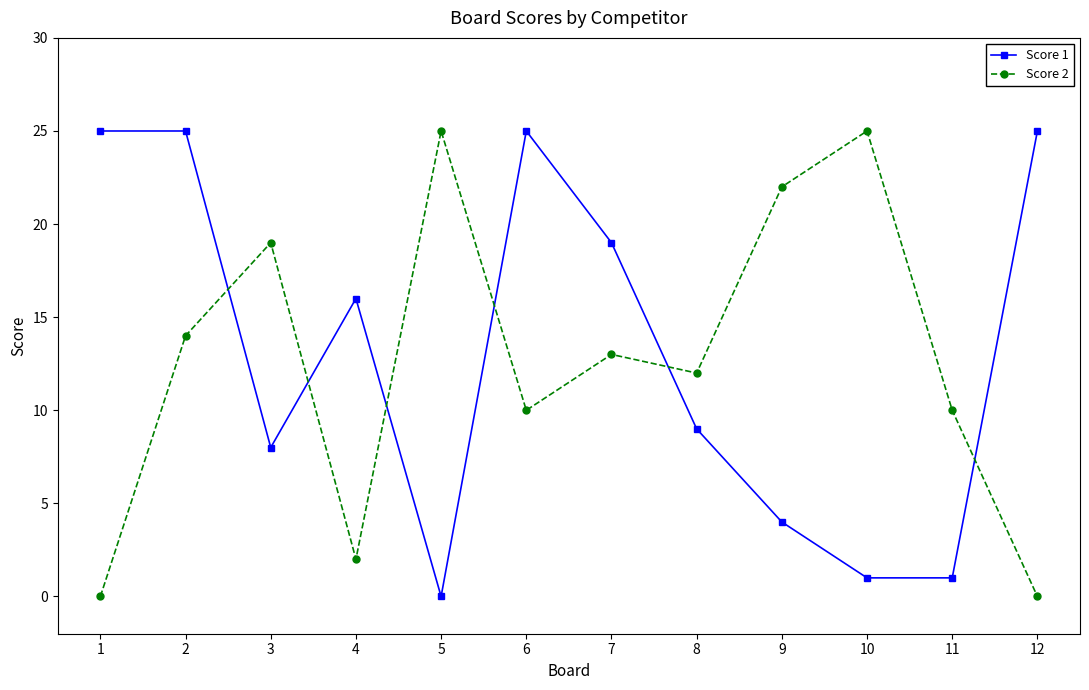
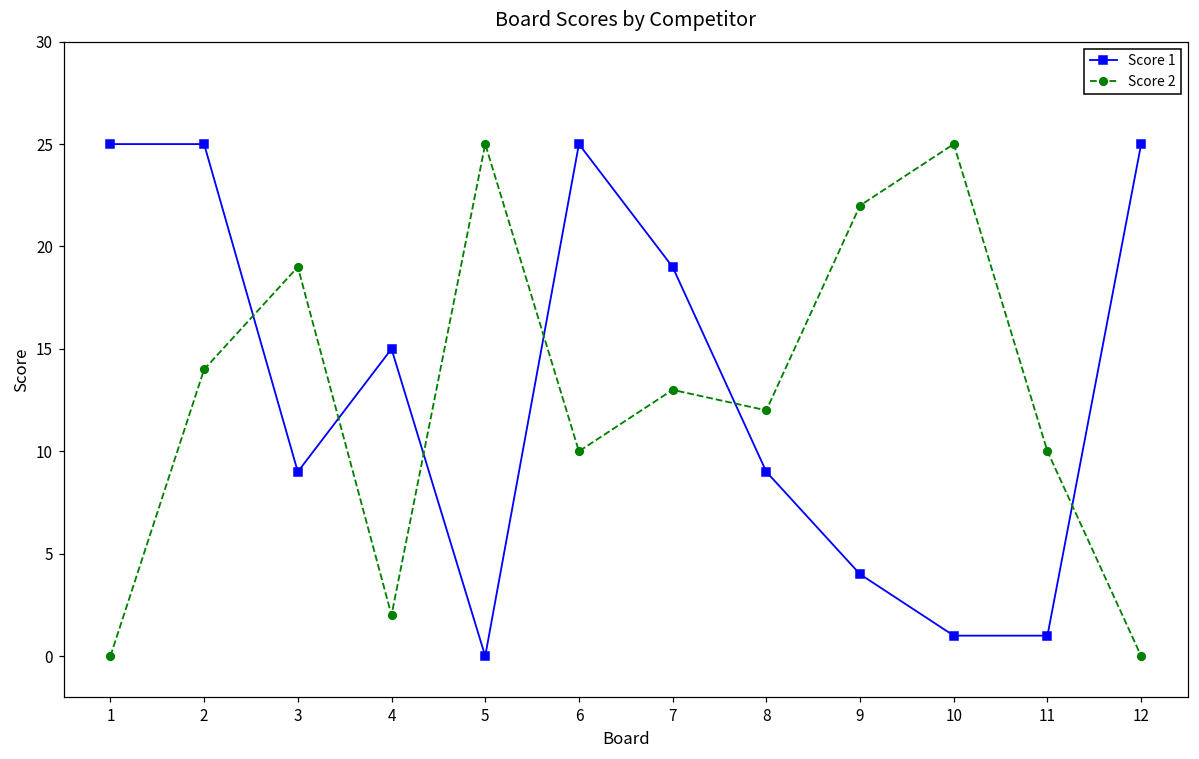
Score 1, 3: 8 -> 9
Score 1, 4: 16 -> 15
